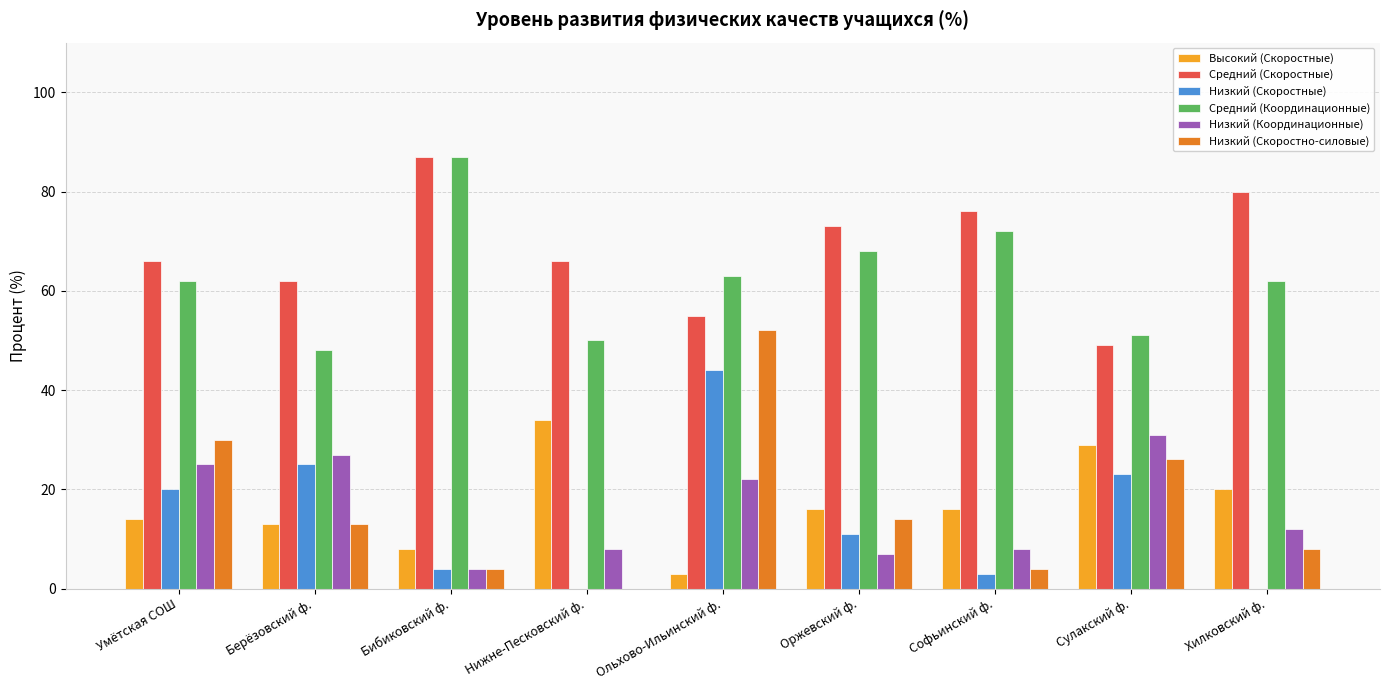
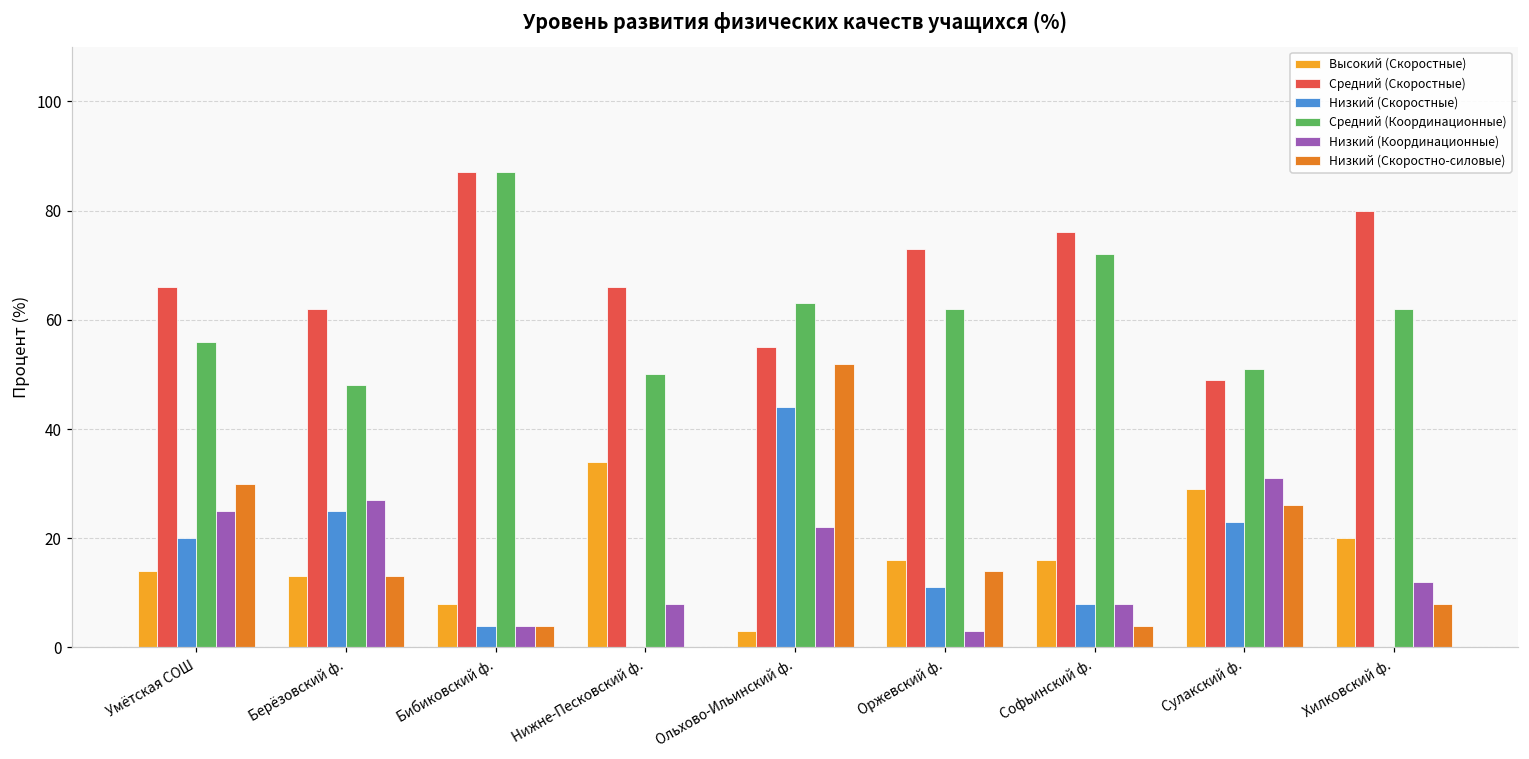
Средний (Координационные), Умётская СОШ: 62 -> 56
Средний (Координационные), Оржевский ф.: 68 -> 62
Низкий (Координационные), Оржевский ф.: 7 -> 3
Низкий (Скоростные), Софьинский ф.: 3 -> 8
